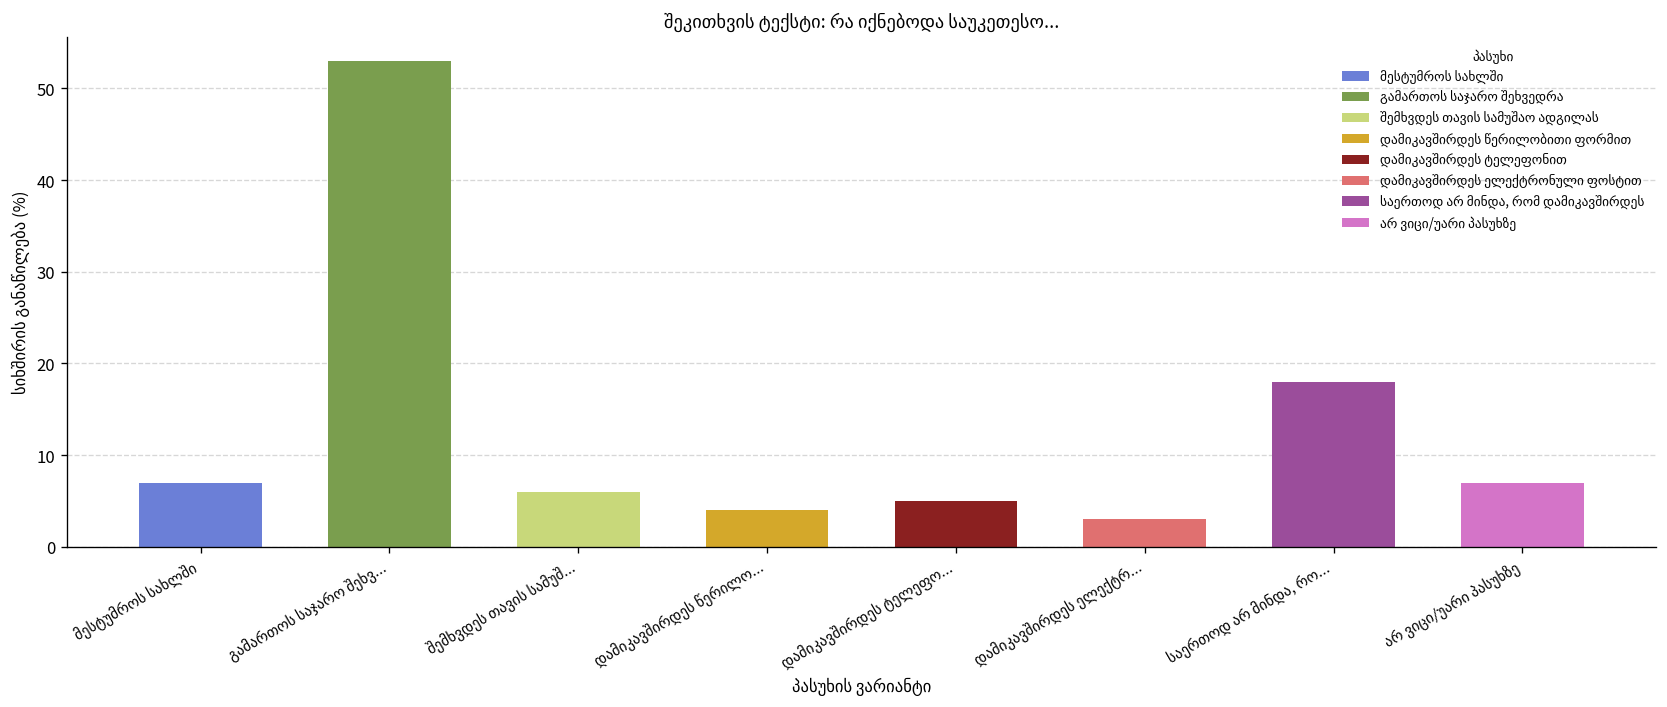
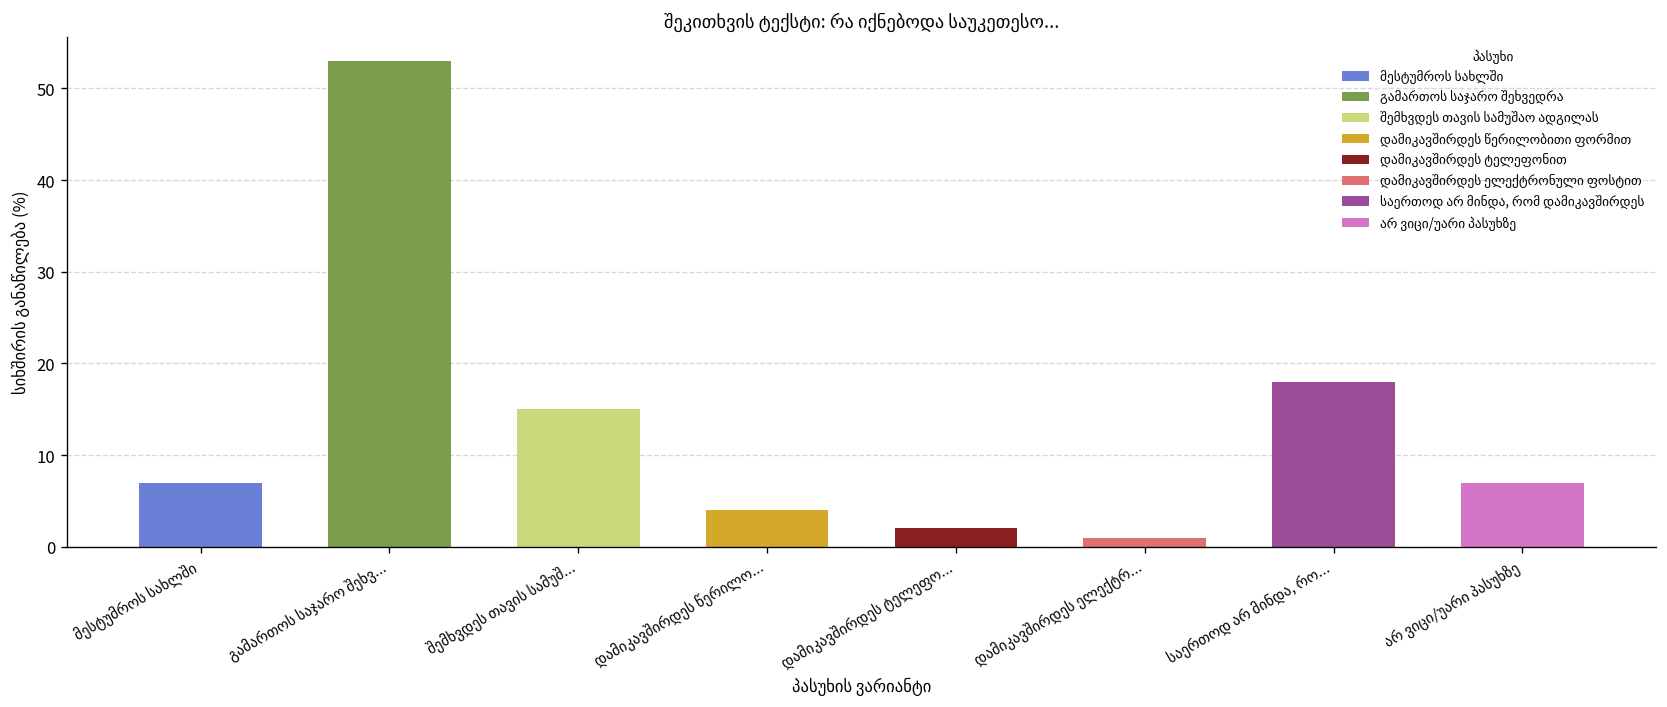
შემხვდეს თავის სამუშ...: 6 -> 15
დამიკავშირდეს ტელეფო...: 5 -> 2
დამიკავშირდეს ელექტრ...: 3 -> 1
